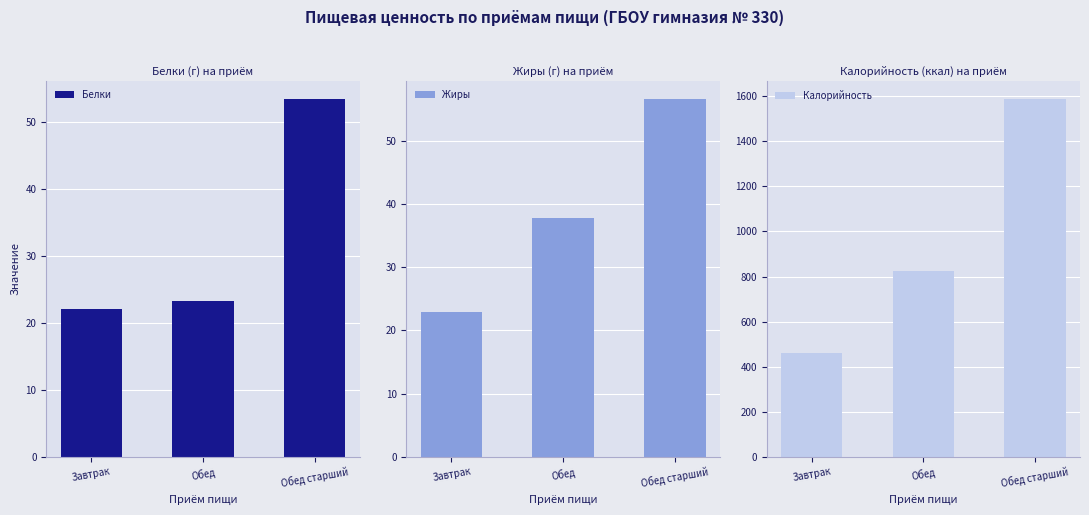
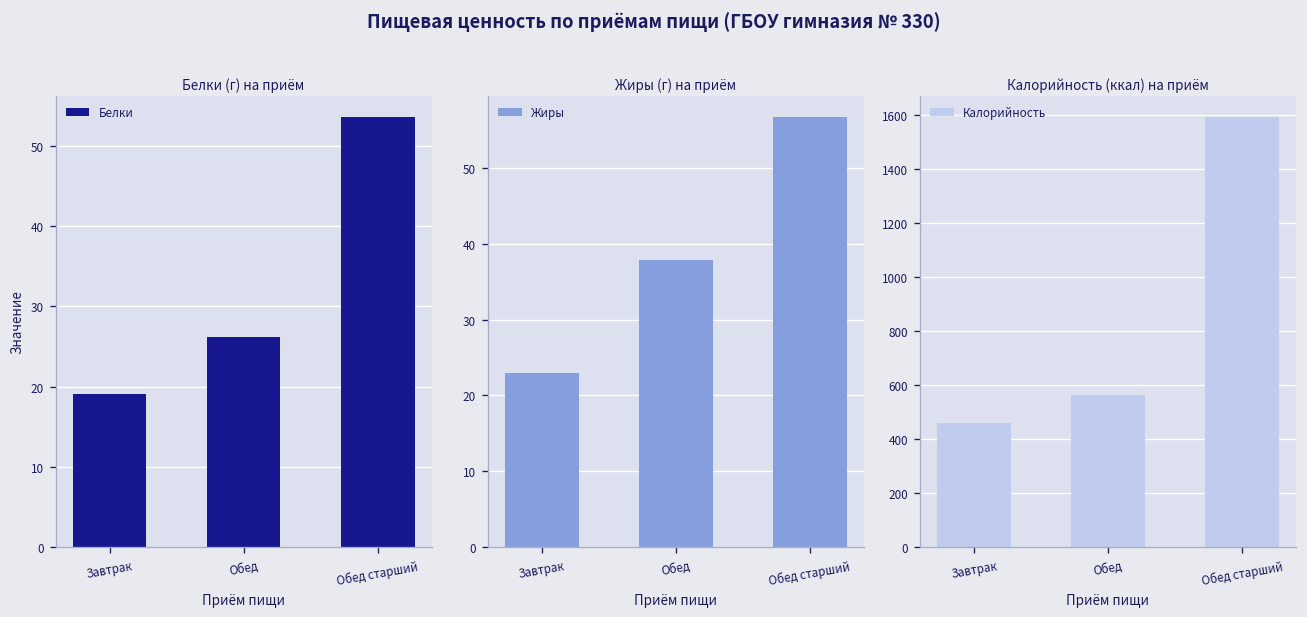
Белки (г) на приём, Завтрак: 22 -> 19
Белки (г) на приём, Обед: 23 -> 26
Калорийность (ккал) на приём, Обед: 830 -> 560
